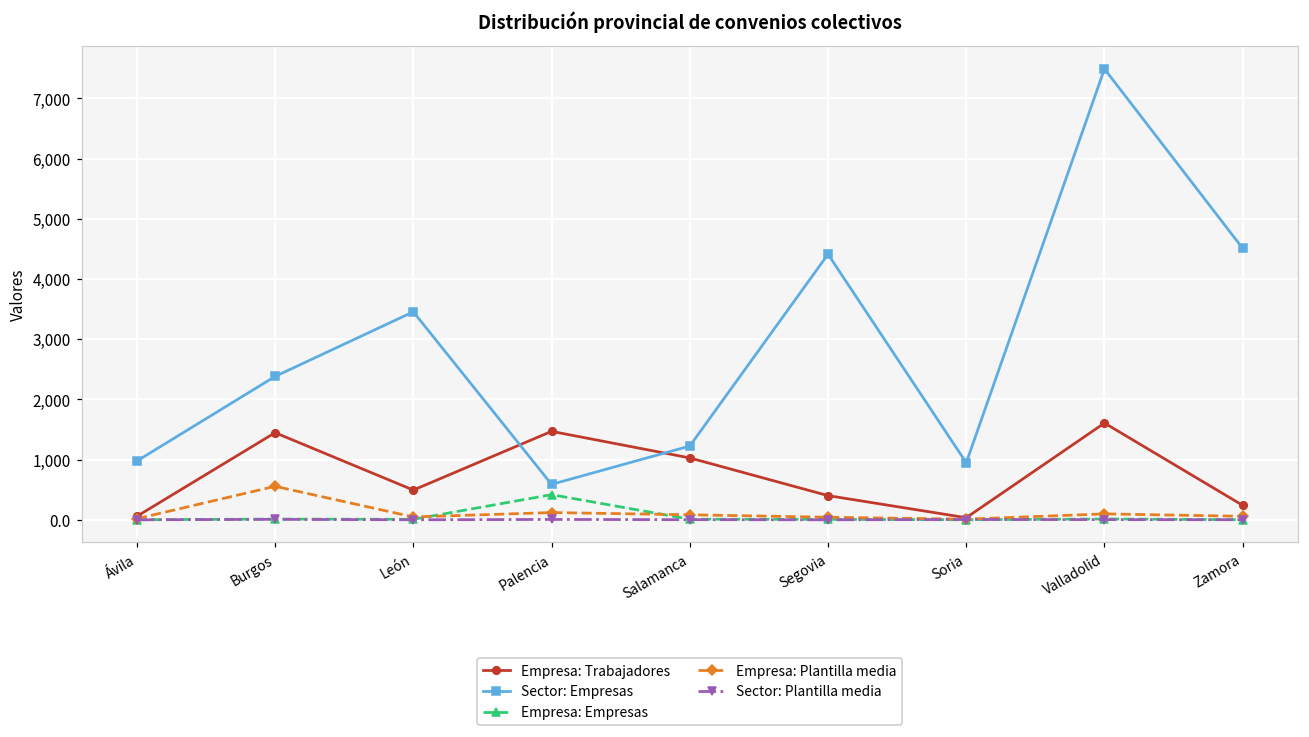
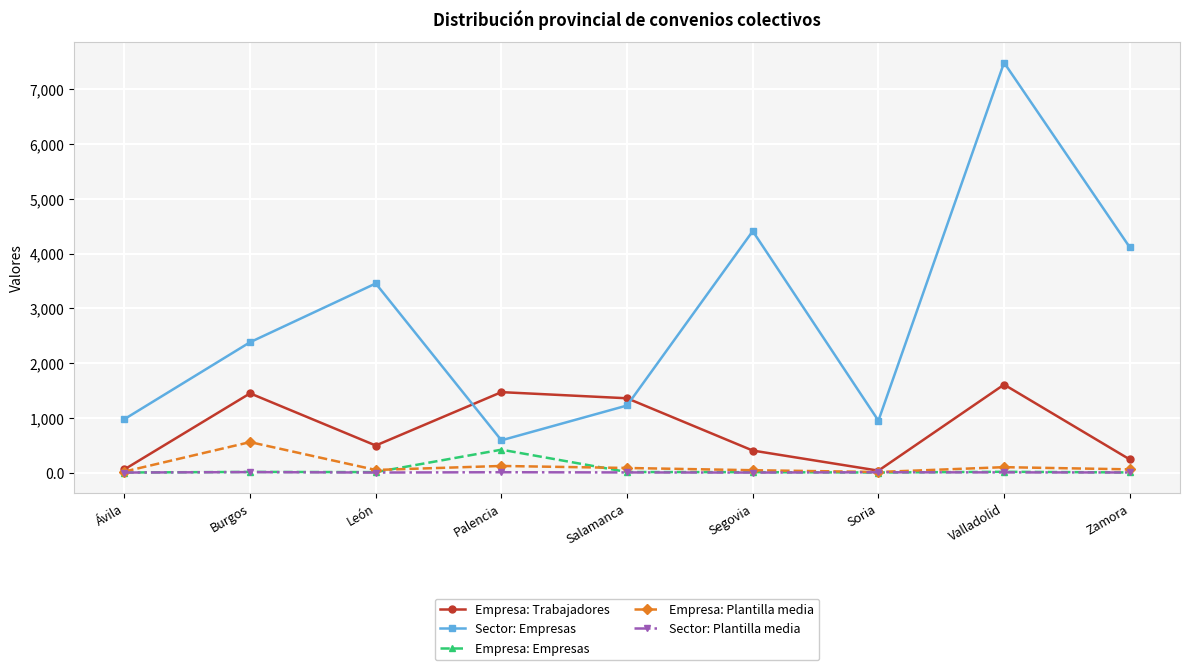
Empresa: Trabajadores, Salamanca: 1,000 -> 1,400
Sector: Empresas, Zamora: 4,500 -> 4,100
